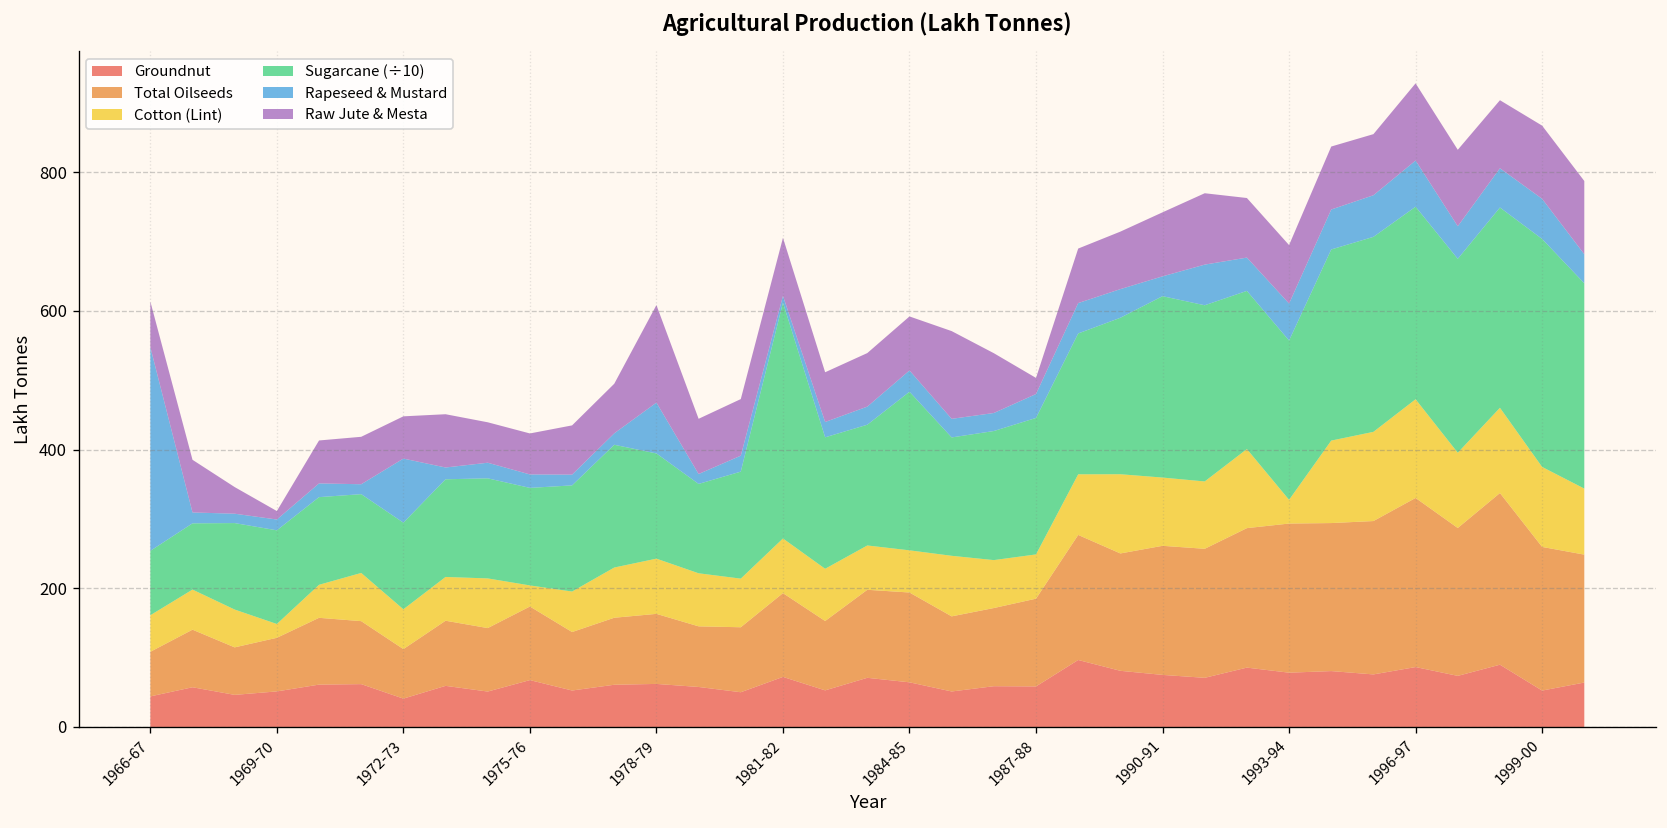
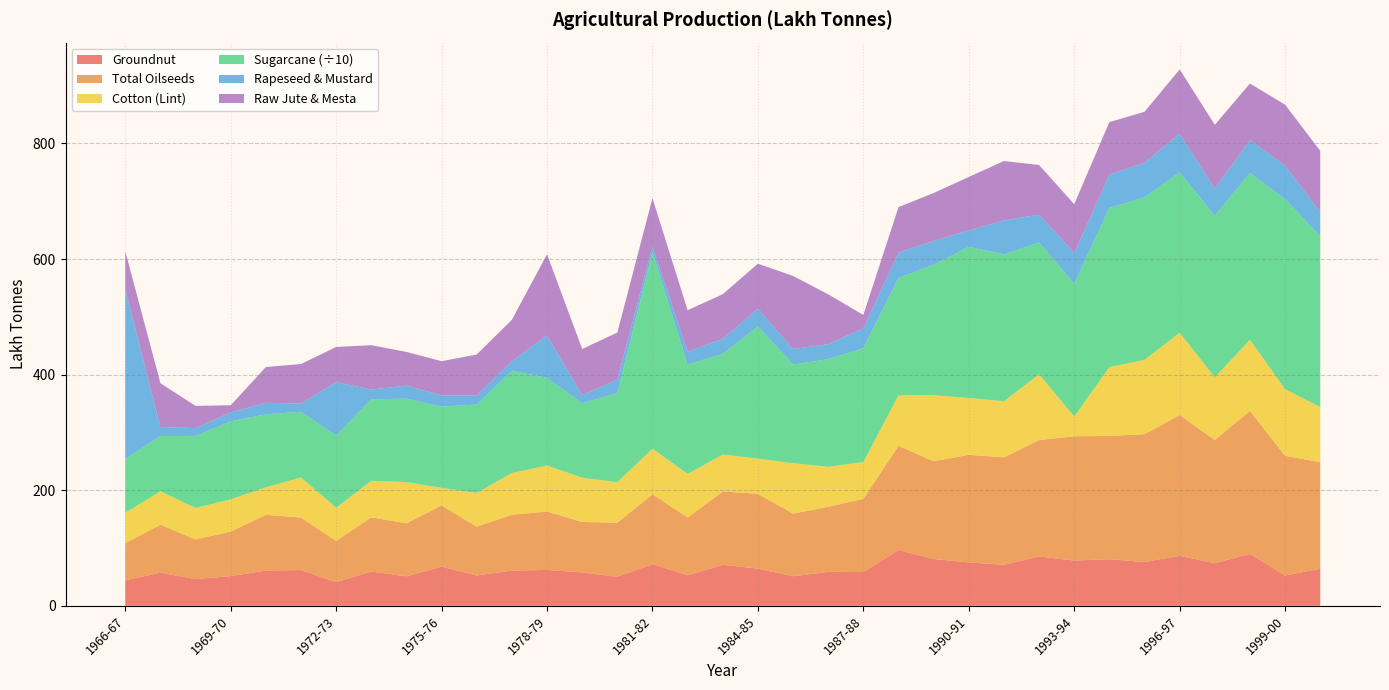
Cotton (Lint), 1969-70: 20 -> 60
